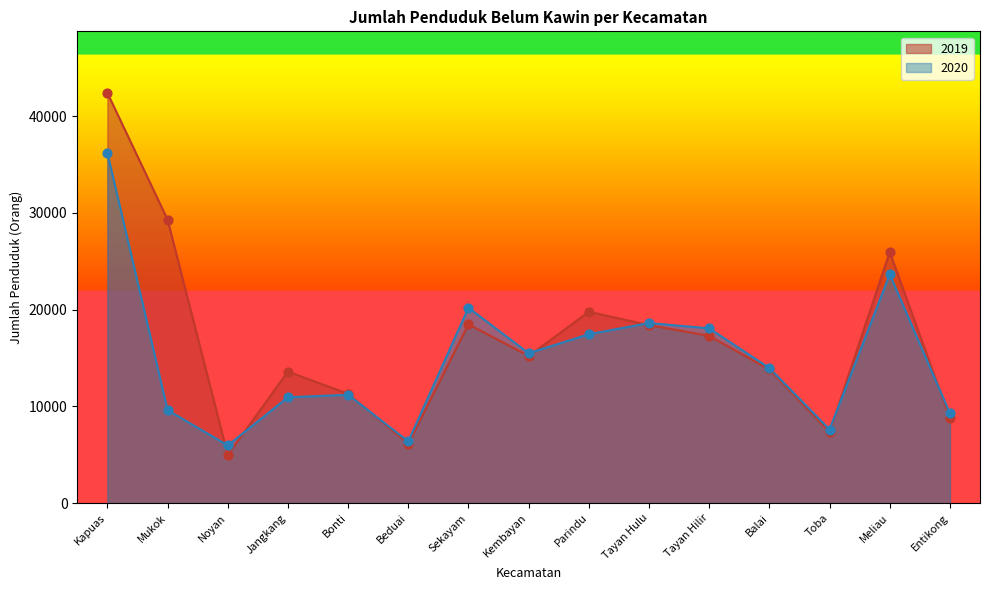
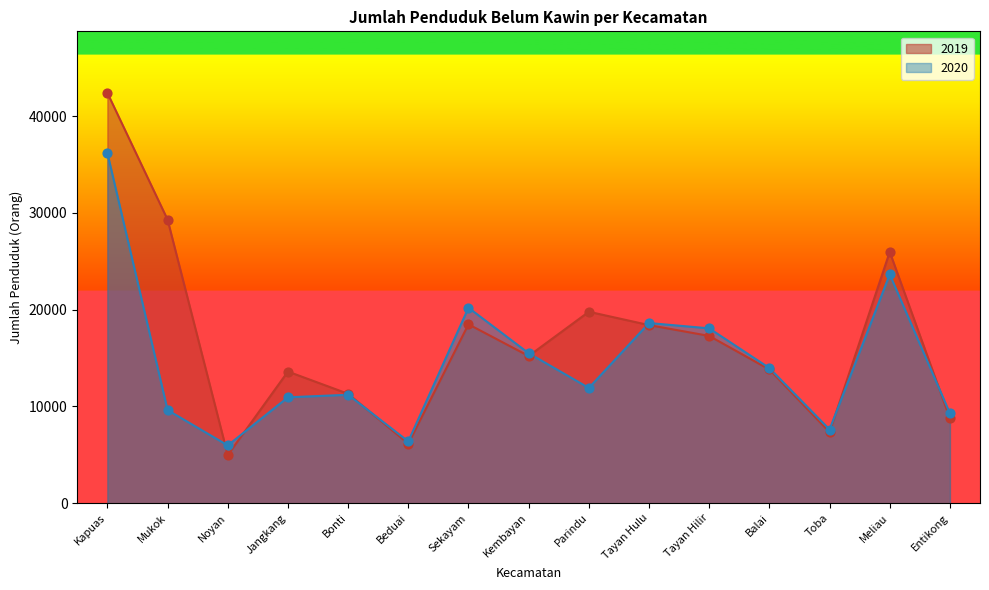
2020, Parindu: 17000 -> 12000
